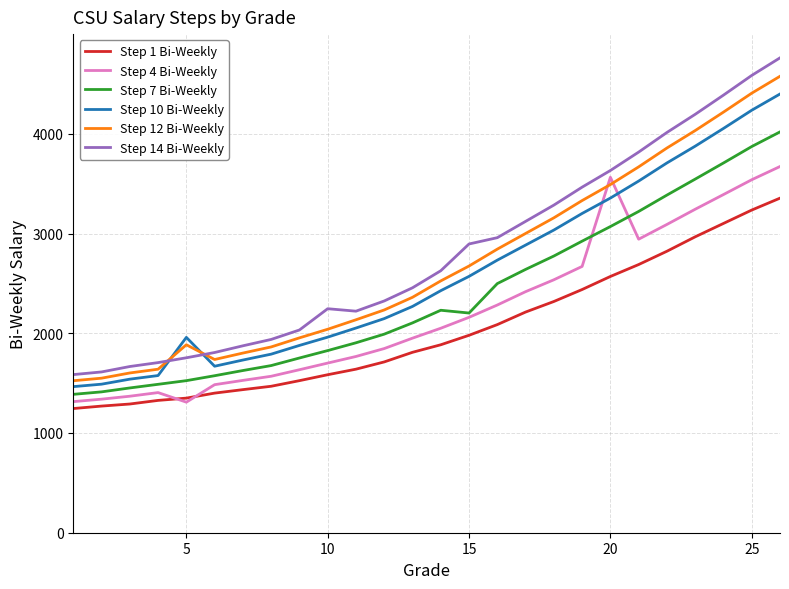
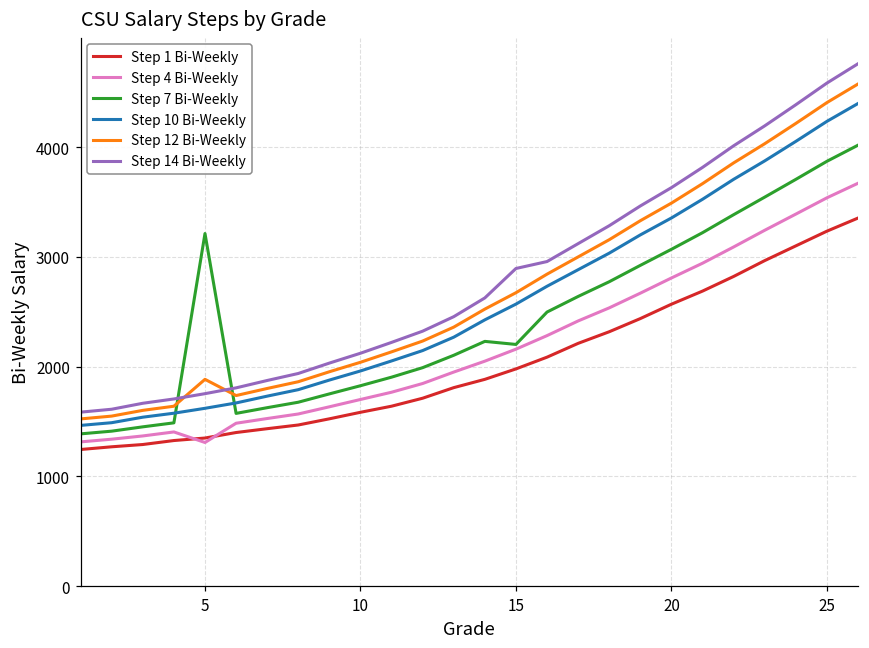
Step 7 Bi-Weekly, 5: 1500 -> 3200
Step 10 Bi-Weekly, 5: 2000 -> 1600
Step 14 Bi-Weekly, 10: 2200 -> 2100
Step 4 Bi-Weekly, 20: 3600 -> 2800
